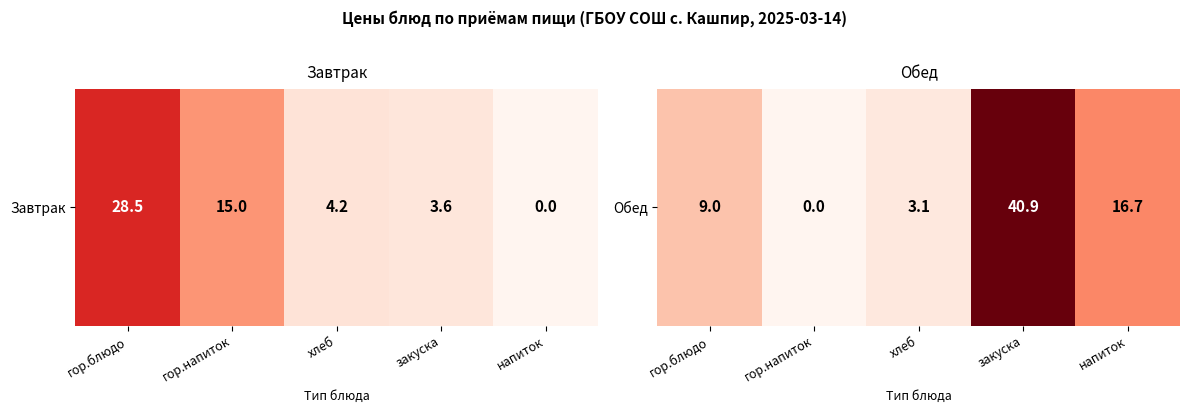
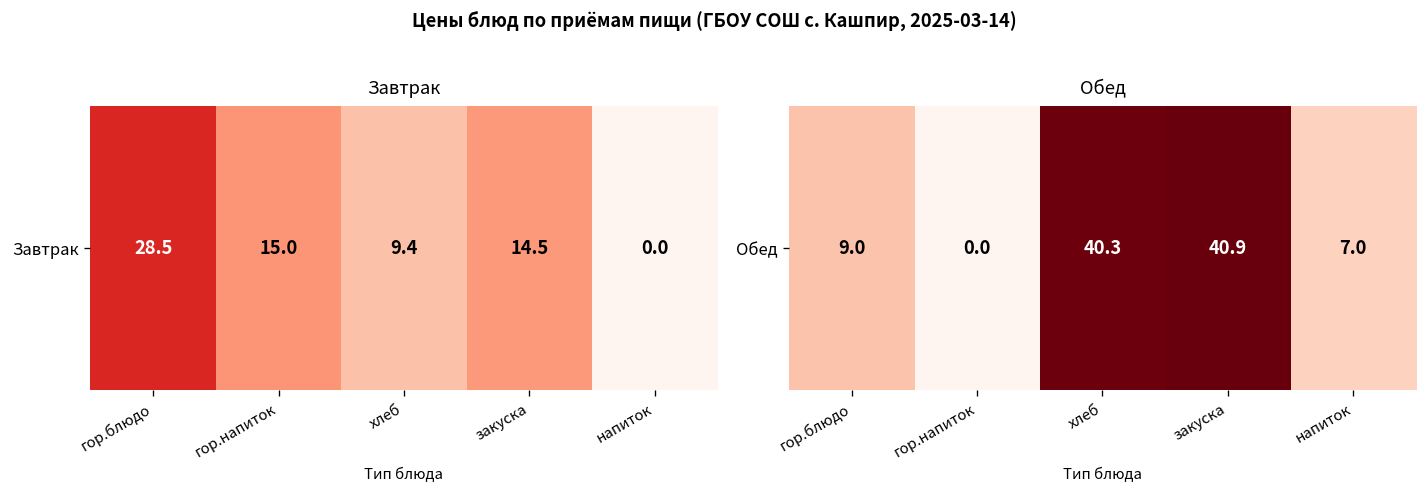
Завтрак, Завтрак, хлеб: 4.2 -> 9.4
Завтрак, Завтрак, закуска: 3.6 -> 14.5
Обед, Обед, хлеб: 3.1 -> 40.3
Обед, Обед, напиток: 16.7 -> 7.0
